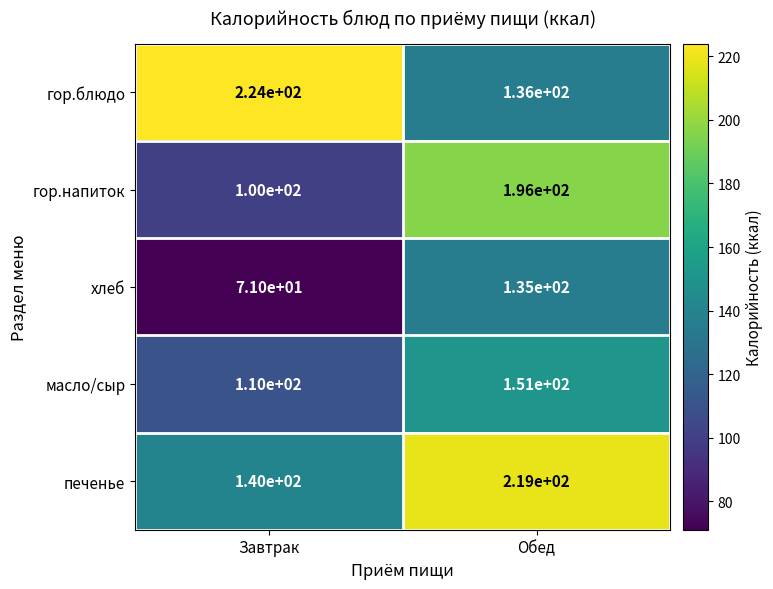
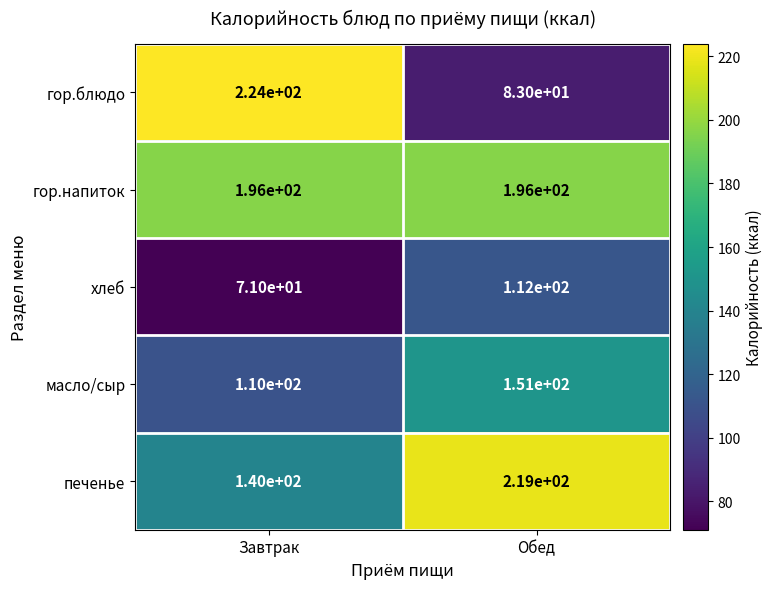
гор.блюдо, Обед: 1.36e+02 -> 8.30e+01
гор.напиток, Завтрак: 1.00e+02 -> 1.96e+02
хлеб, Обед: 1.35e+02 -> 1.12e+02
